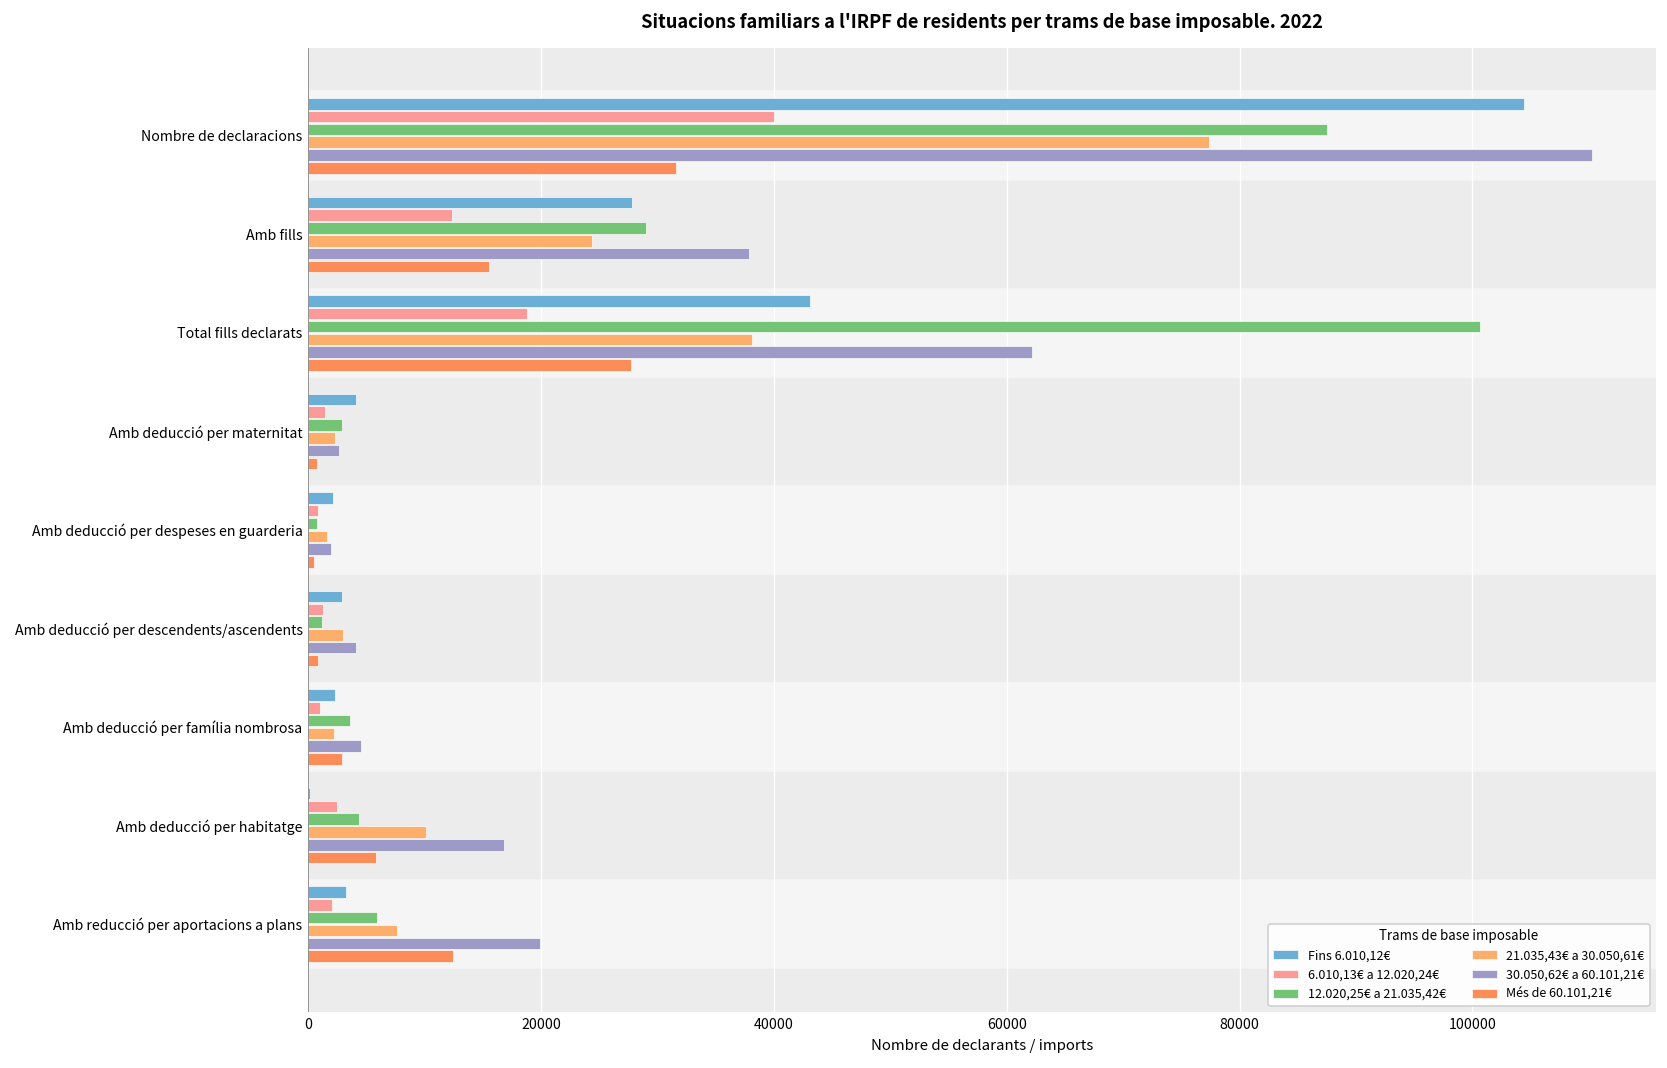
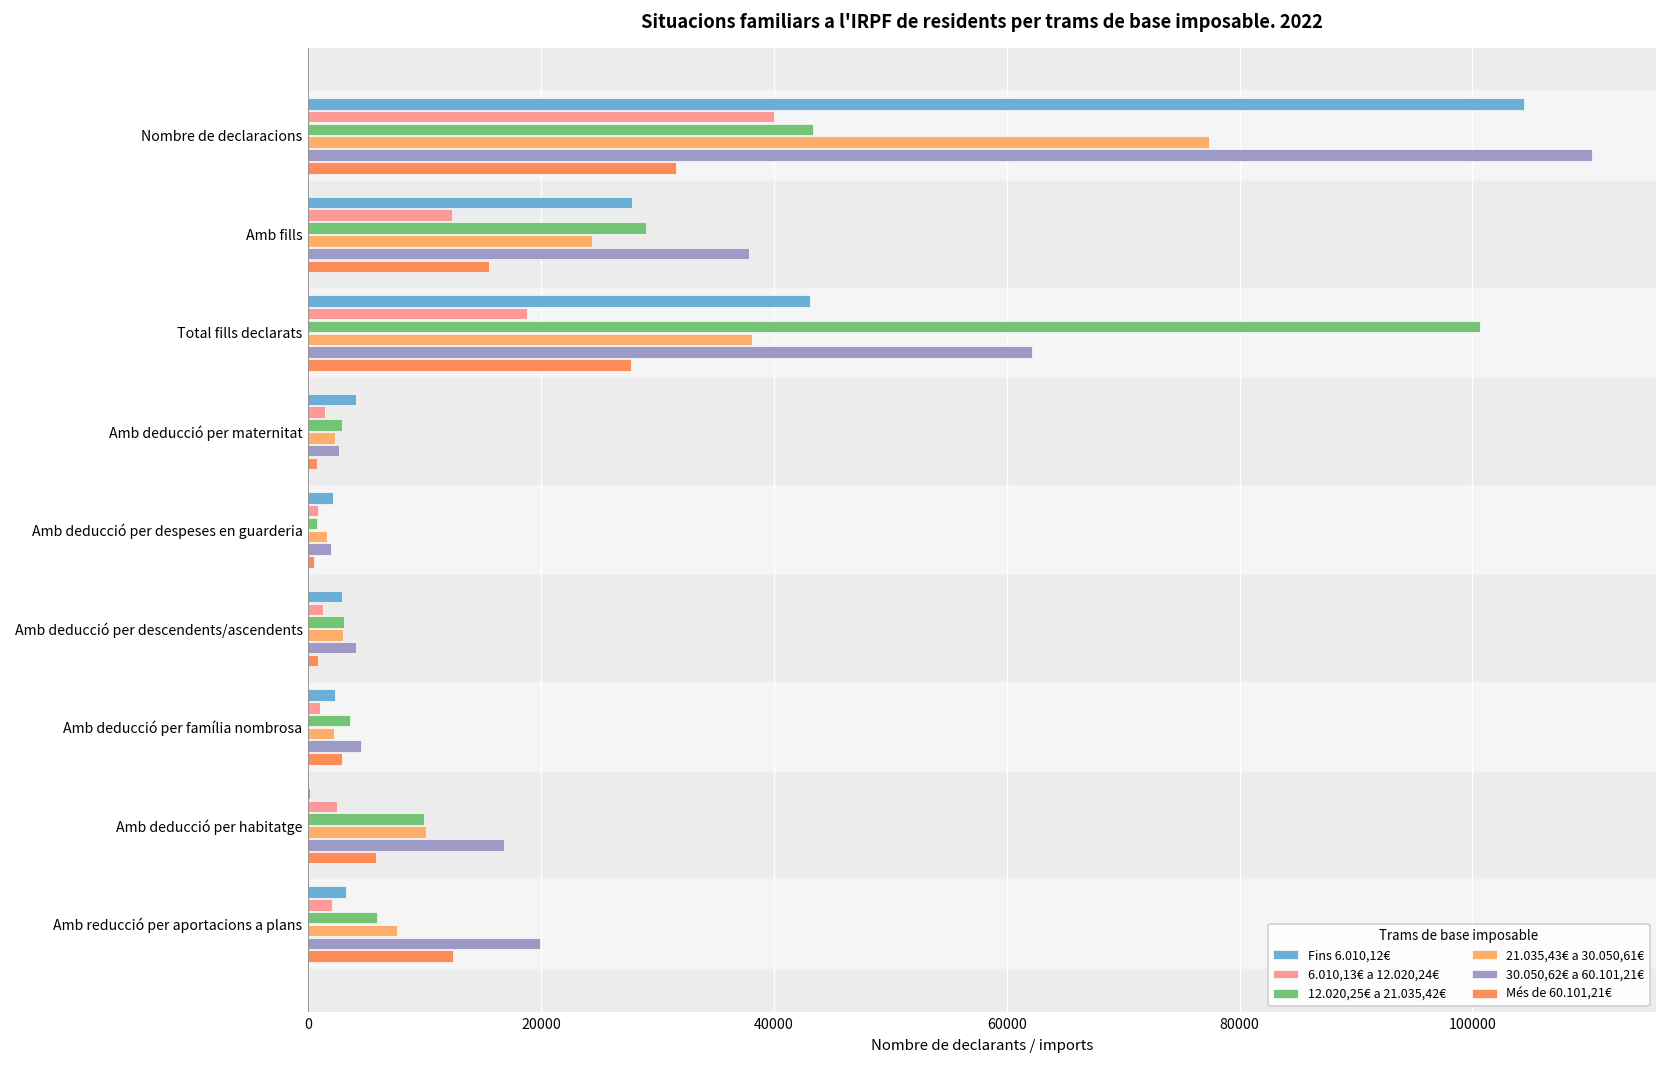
12.020,25€ a 21.035,42€, Nombre de declaracions: 88000 -> 43000
12.020,25€ a 21.035,42€, Amb deducció per descendents/ascendents: 1000 -> 3000
12.020,25€ a 21.035,42€, Amb deducció per habitatge: 4000 -> 10000
